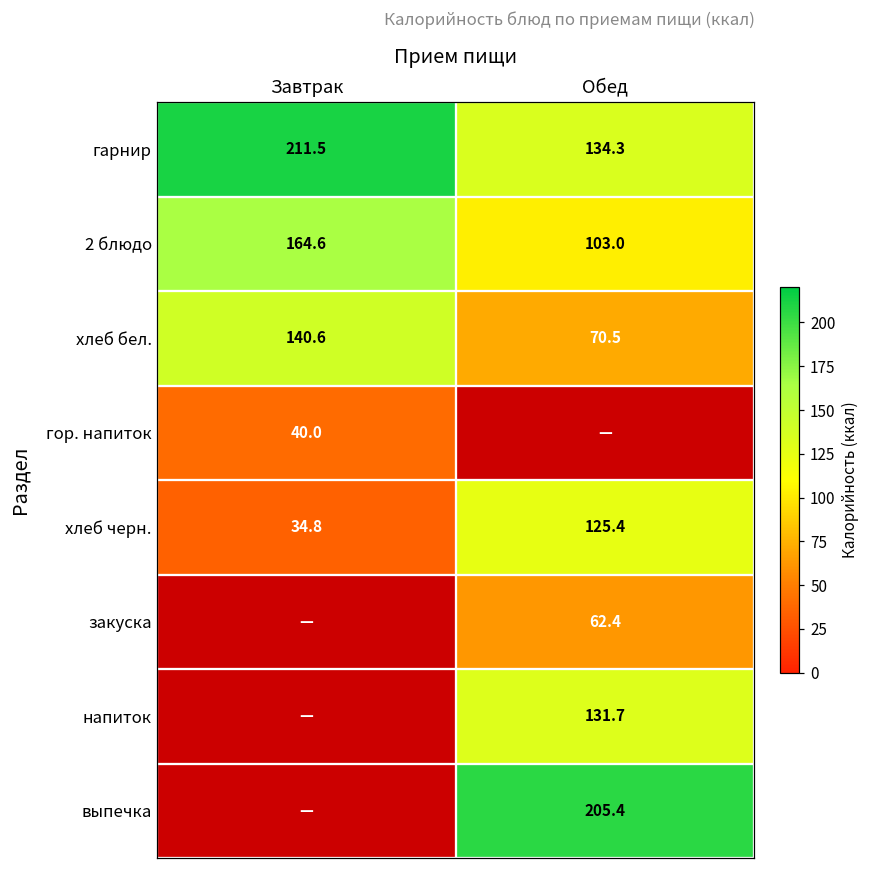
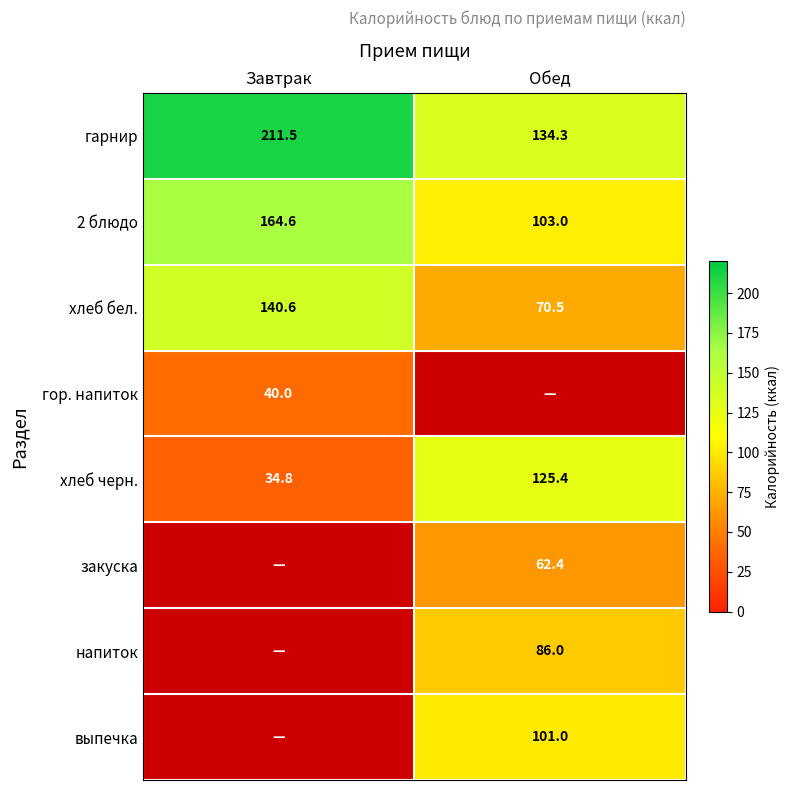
напиток, Обед: 131.7 -> 86.0
выпечка, Обед: 205.4 -> 101.0
